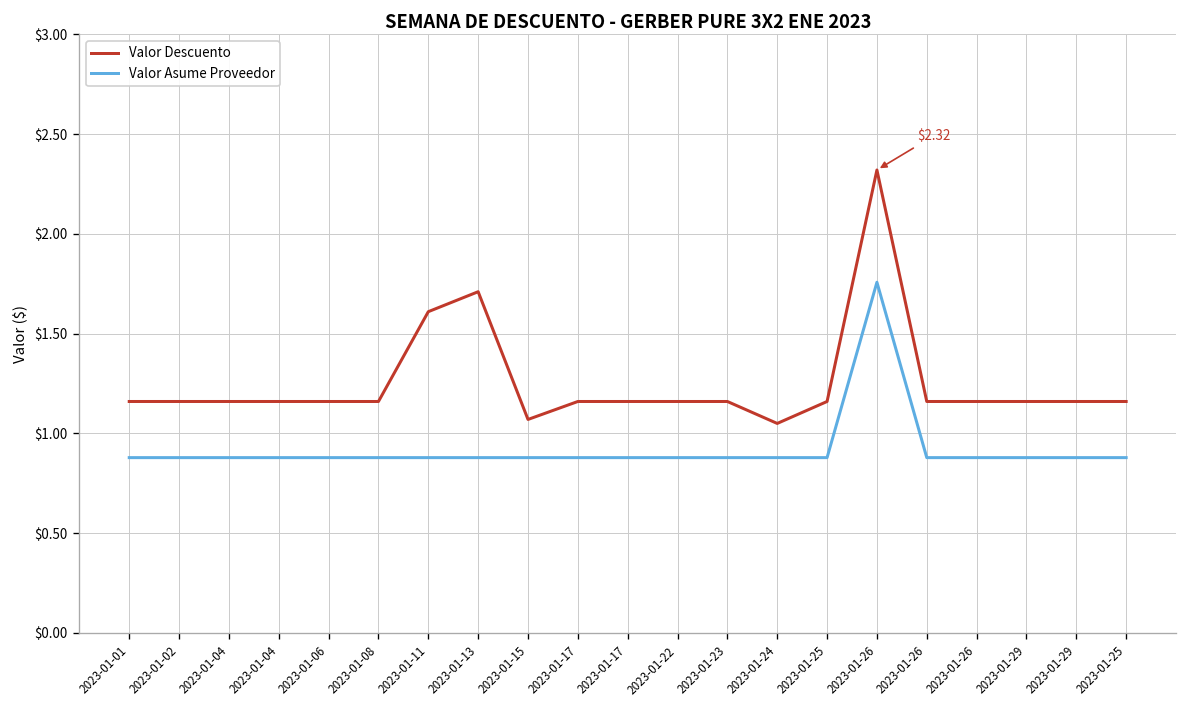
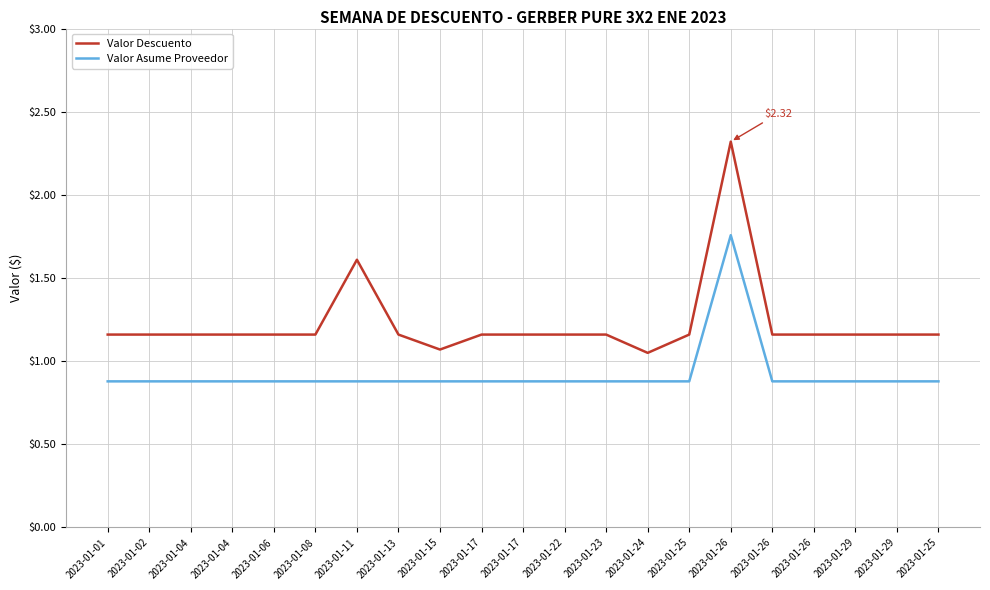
Valor Descuento, 2023-01-13: $1.71 -> $1.16
